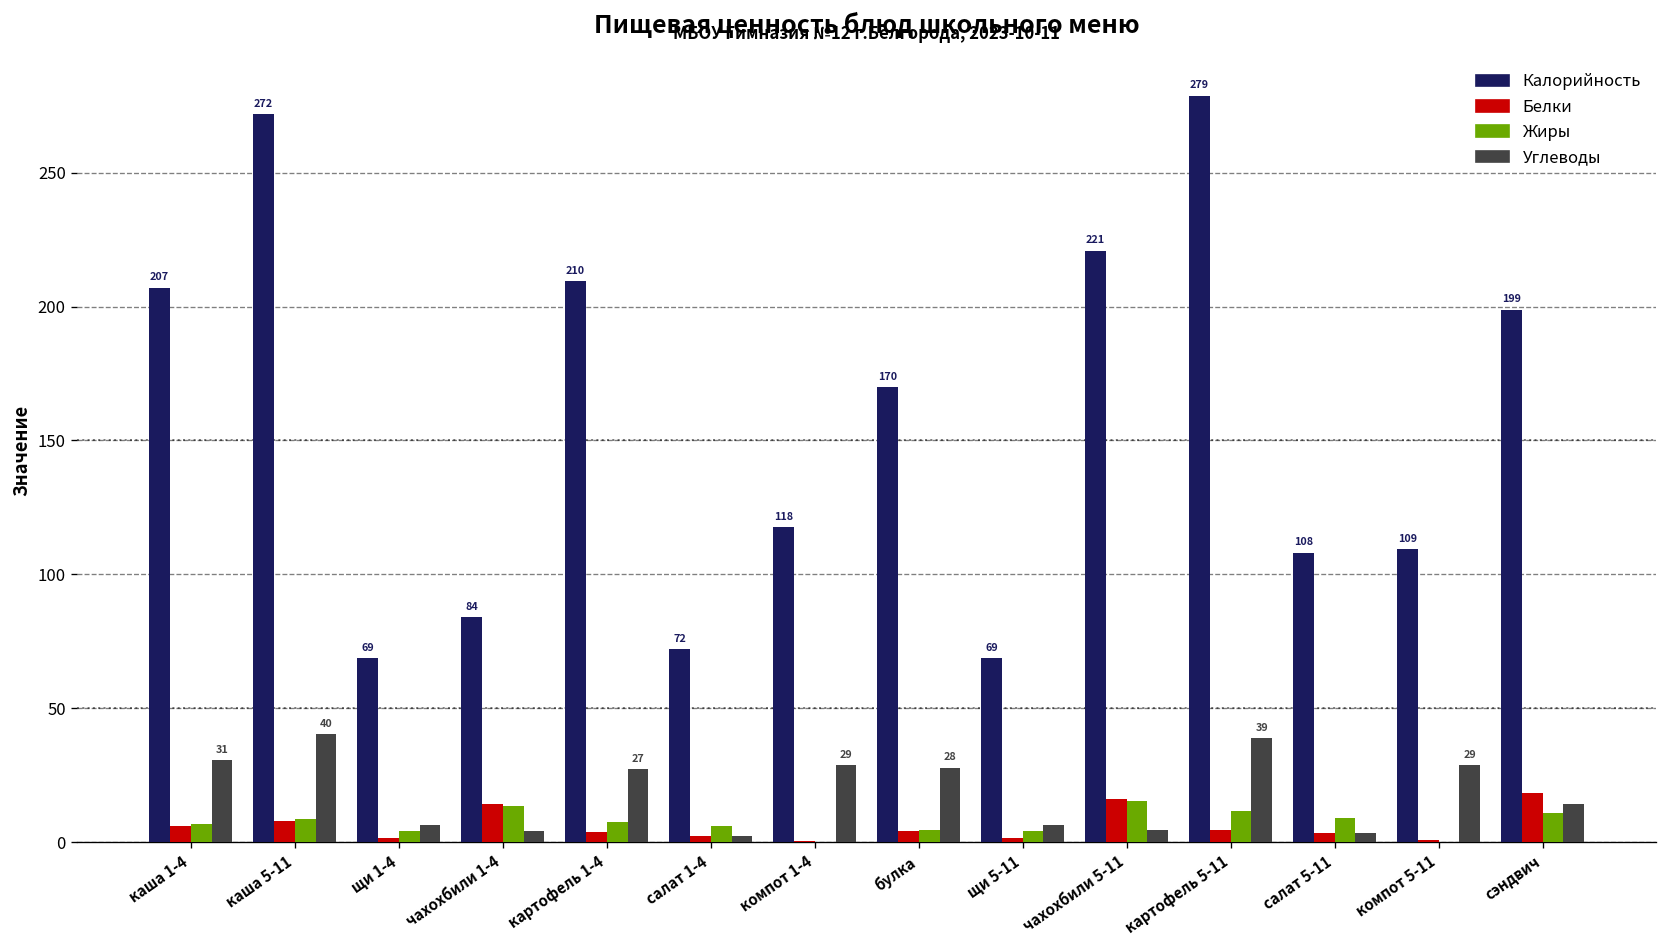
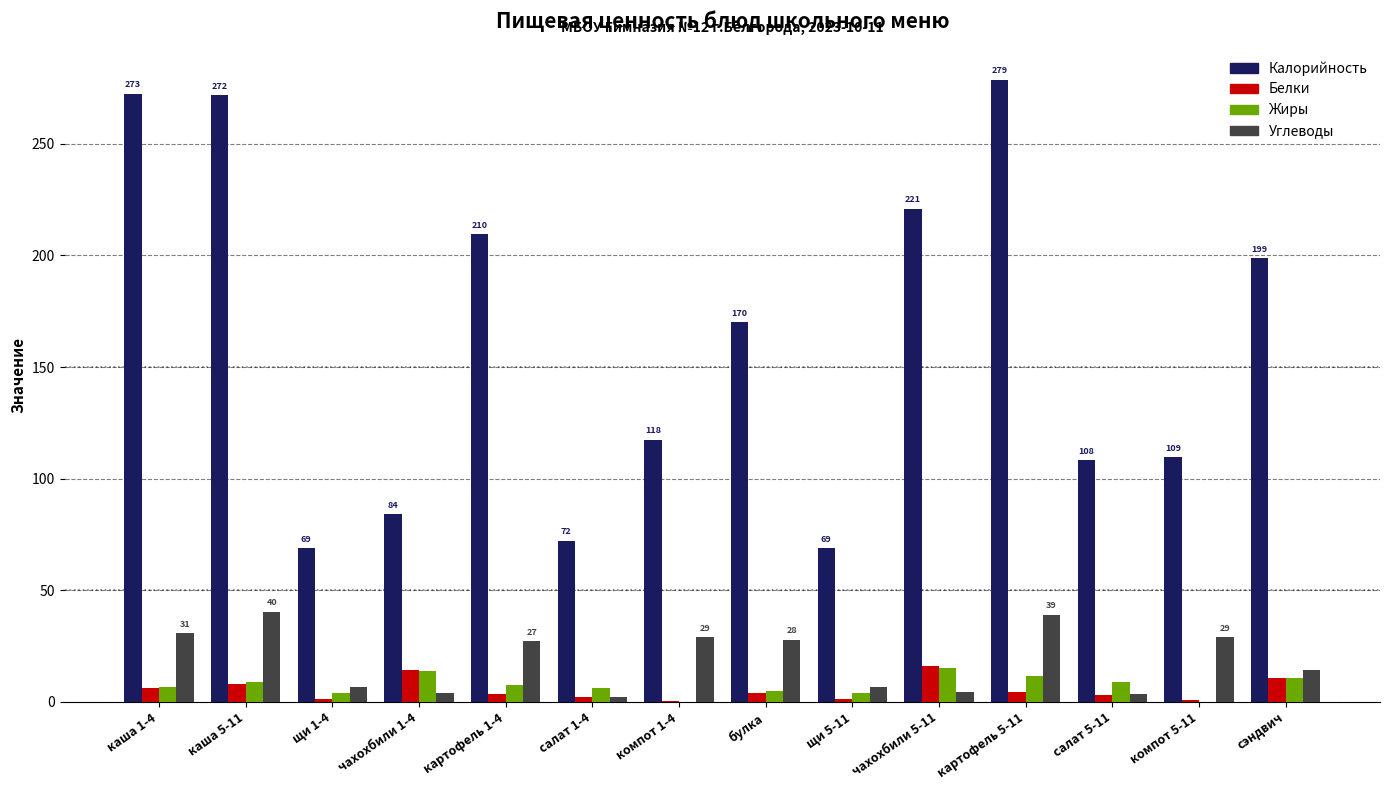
Калорийность, каша 1-4: 207 -> 273
Белки, сэндвич: 19 -> 11
